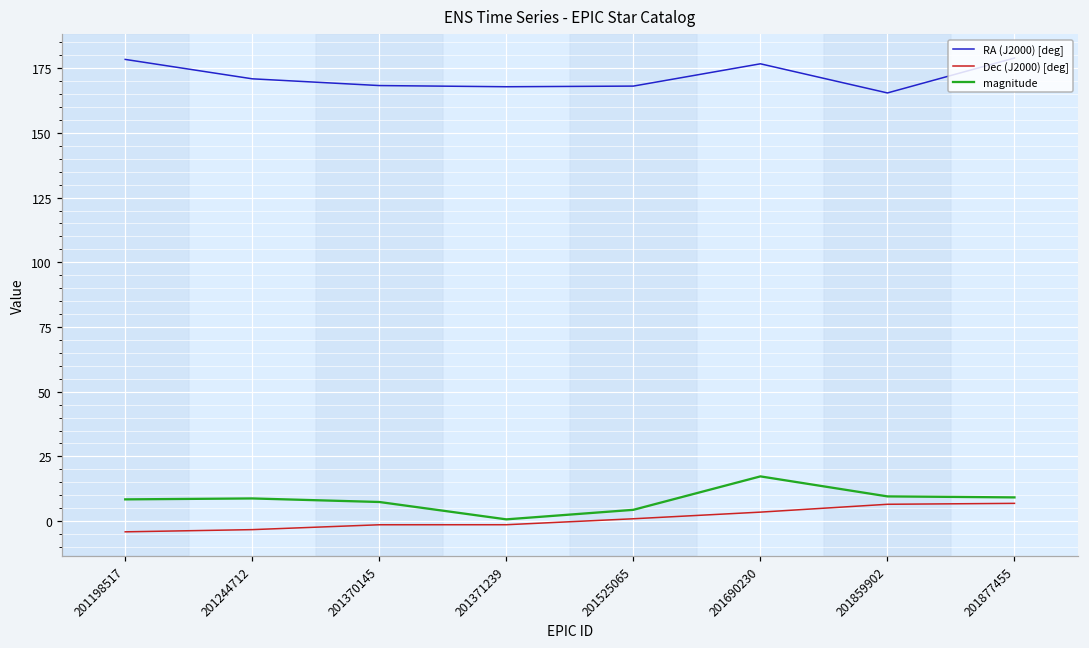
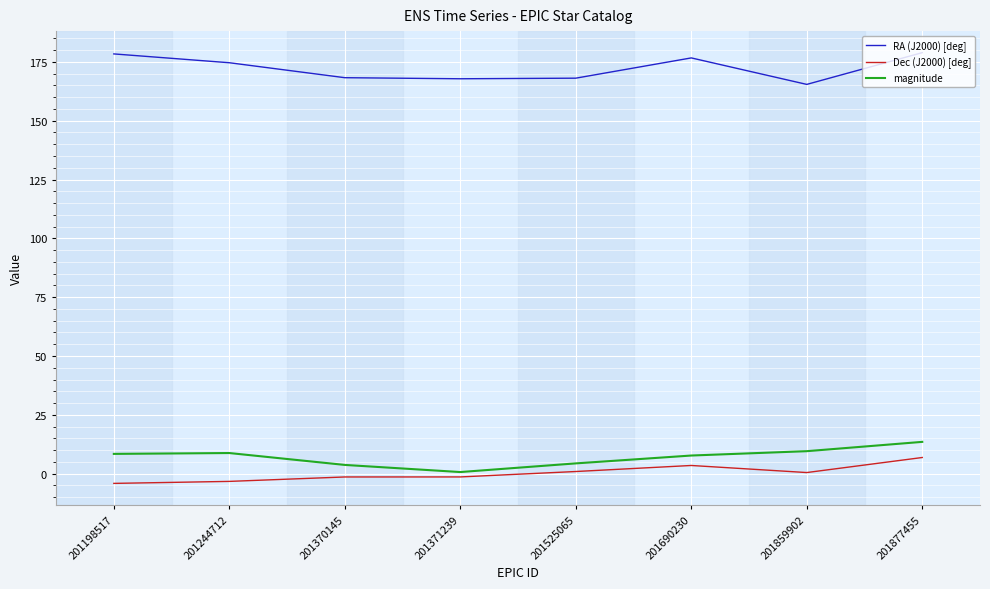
RA (J2000) [deg], 201244712: 171 -> 175
magnitude, 201370145: 7 -> 4
magnitude, 201690230: 17 -> 8
Dec (J2000) [deg], 201859902: 7 -> 0
magnitude, 201877455: 9 -> 14
